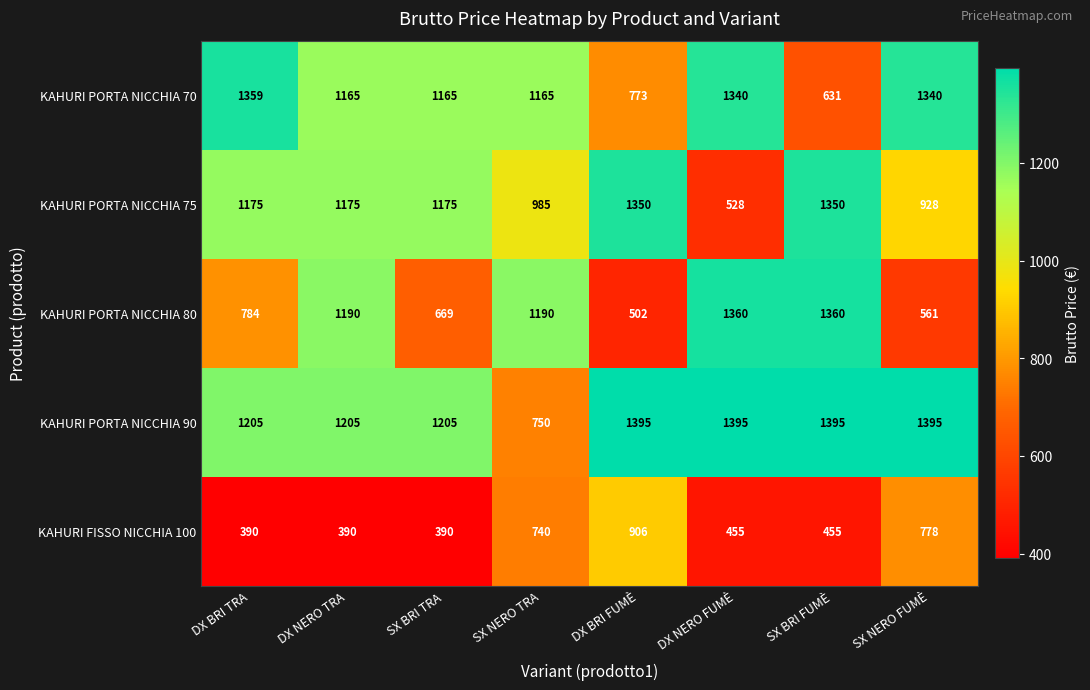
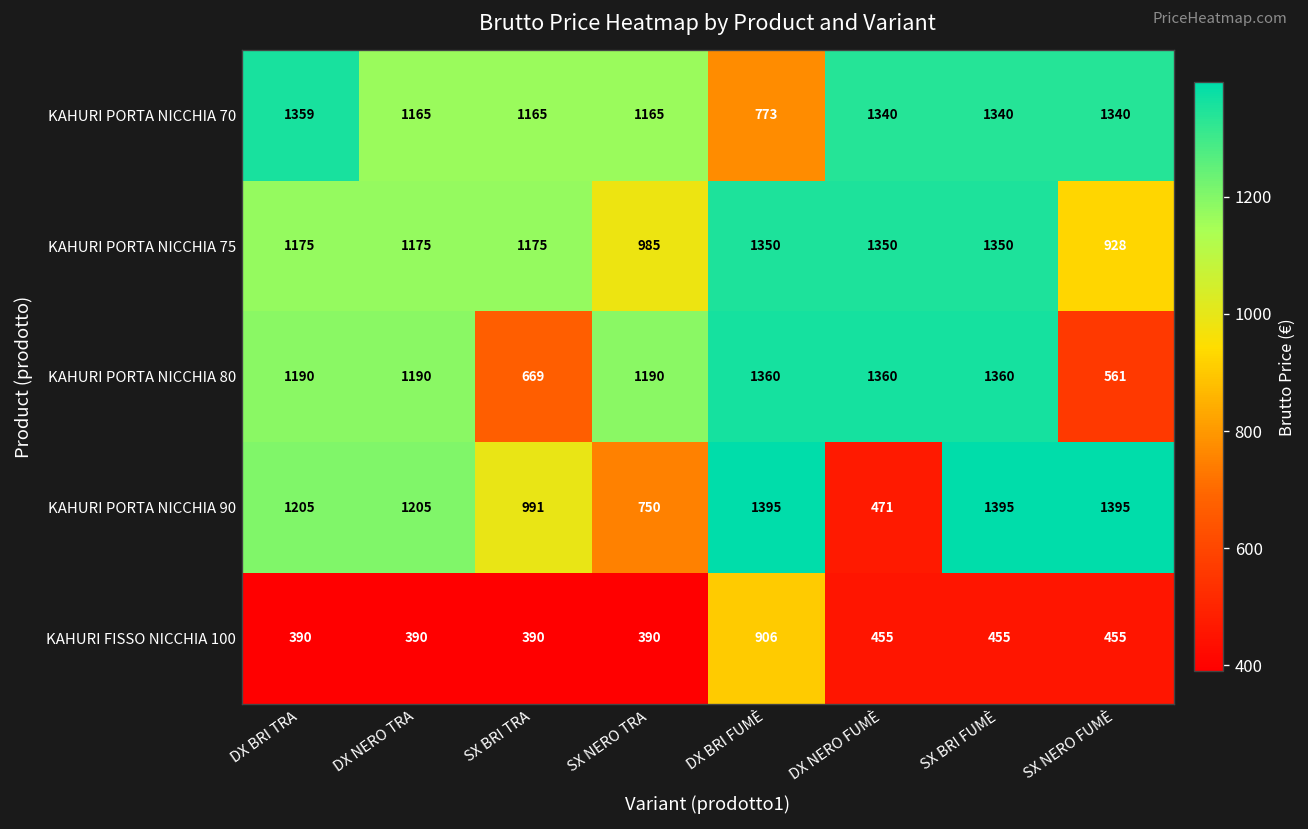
KAHURI PORTA NICCHIA 70, SX BRI FUMÈ: 631 -> 1340
KAHURI PORTA NICCHIA 75, DX NERO FUMÈ: 528 -> 1350
KAHURI PORTA NICCHIA 80, DX BRI TRA: 784 -> 1190
KAHURI PORTA NICCHIA 80, DX BRI FUMÈ: 502 -> 1360
KAHURI PORTA NICCHIA 90, SX BRI TRA: 1205 -> 991
KAHURI PORTA NICCHIA 90, DX NERO FUMÈ: 1395 -> 471
KAHURI FISSO NICCHIA 100, SX NERO TRA: 740 -> 390
KAHURI FISSO NICCHIA 100, SX NERO FUMÈ: 778 -> 455
